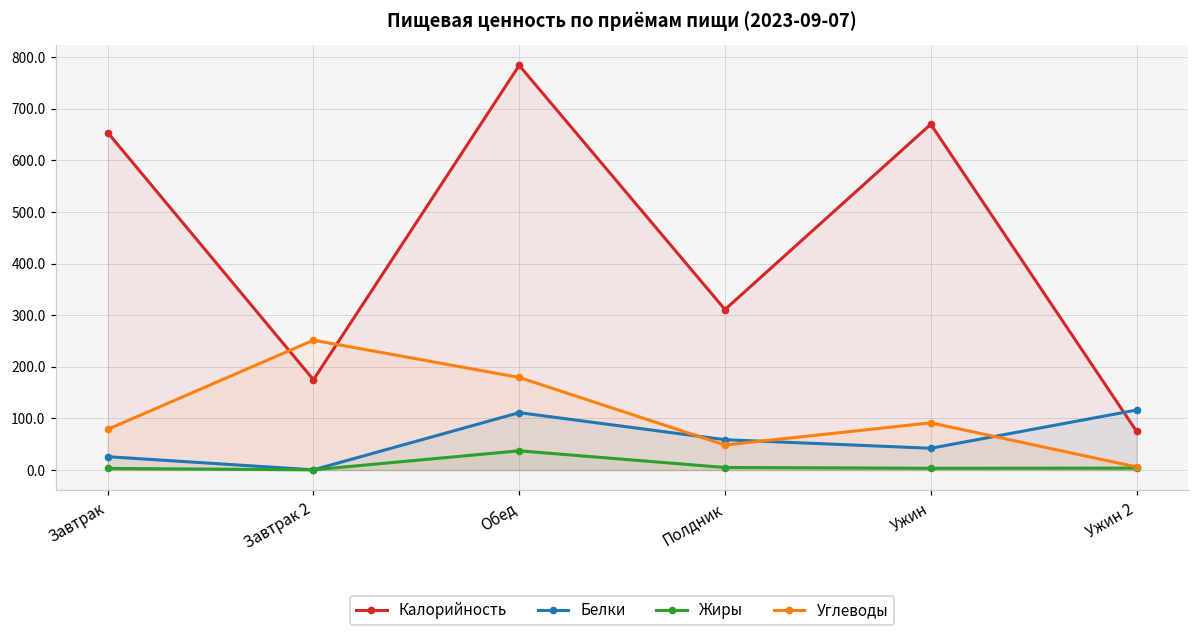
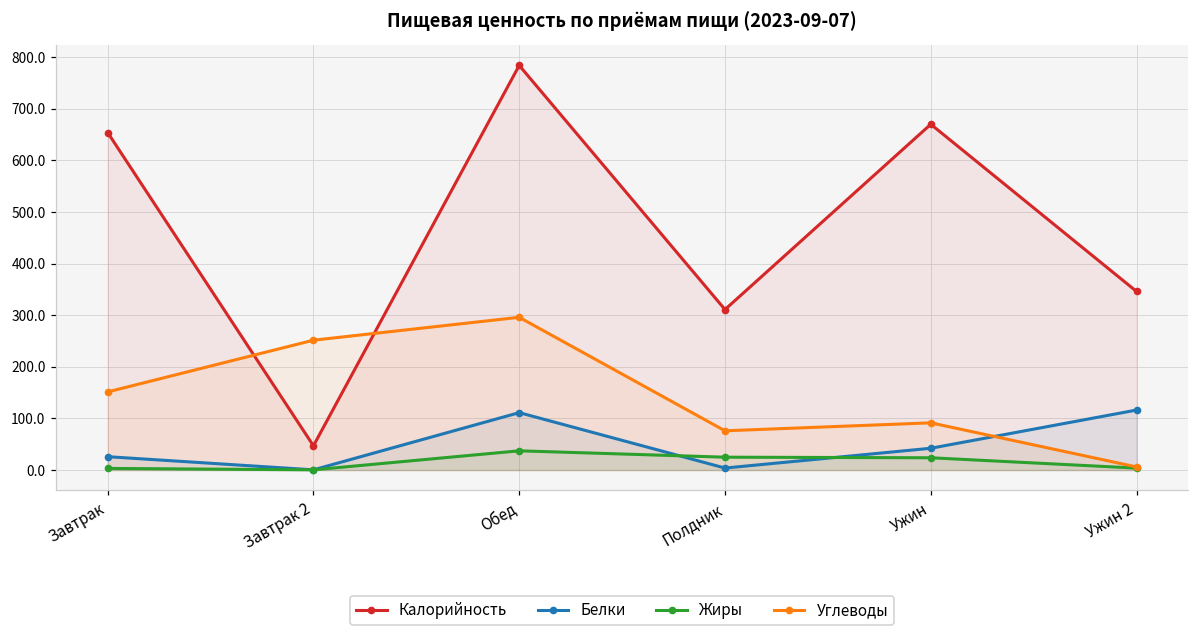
Углеводы, Завтрак: 80 -> 150
Калорийность, Завтрак 2: 180 -> 50
Углеводы, Обед: 180 -> 300
Белки, Полдник: 60 -> 0
Жиры, Полдник: 0 -> 20
Углеводы, Полдник: 50 -> 80
Жиры, Ужин: 0 -> 20
Калорийность, Ужин 2: 80 -> 350
